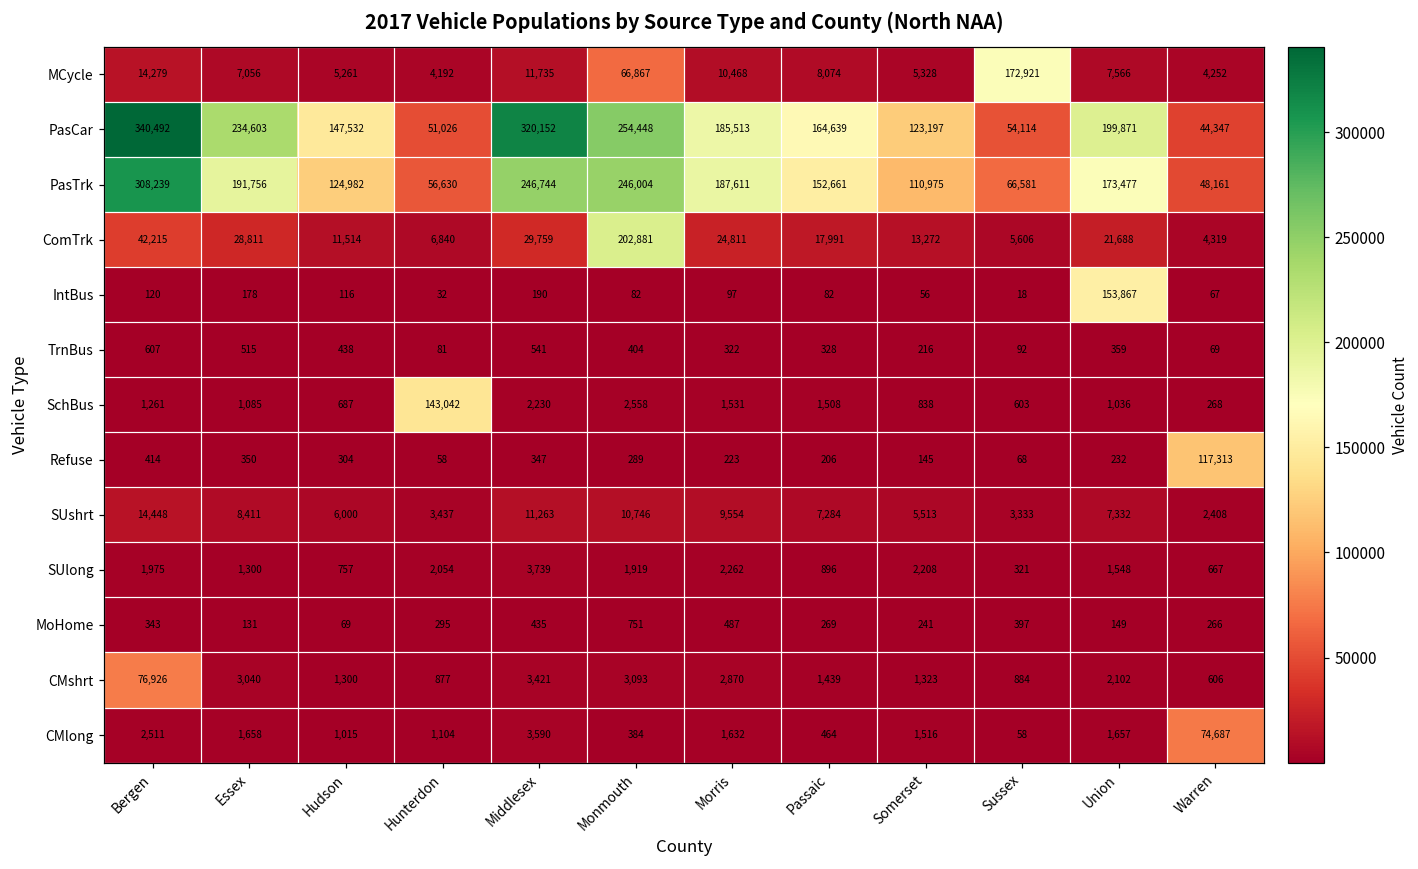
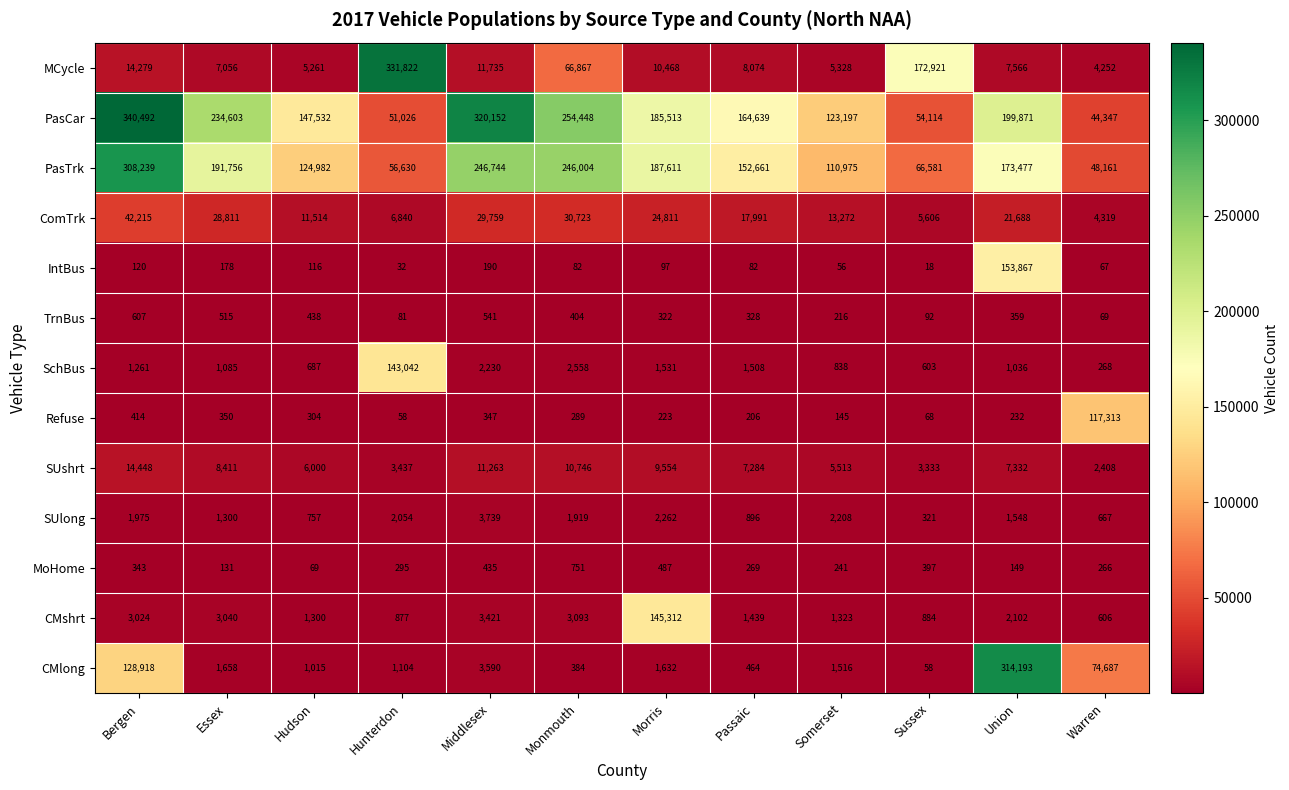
MCycle, Hunterdon: 4,192 -> 331,822
ComTrk, Monmouth: 202,881 -> 30,723
CMshrt, Bergen: 76,926 -> 3,024
CMshrt, Morris: 2,870 -> 145,312
CMlong, Bergen: 2,511 -> 128,918
CMlong, Union: 1,657 -> 314,193
